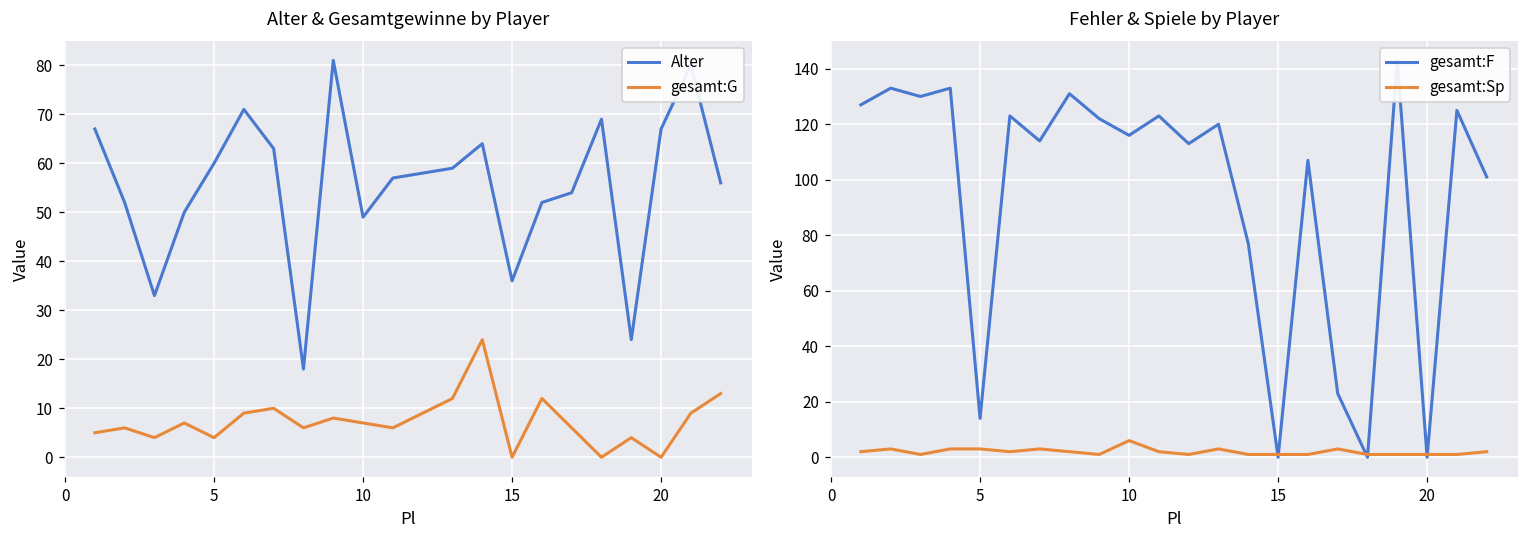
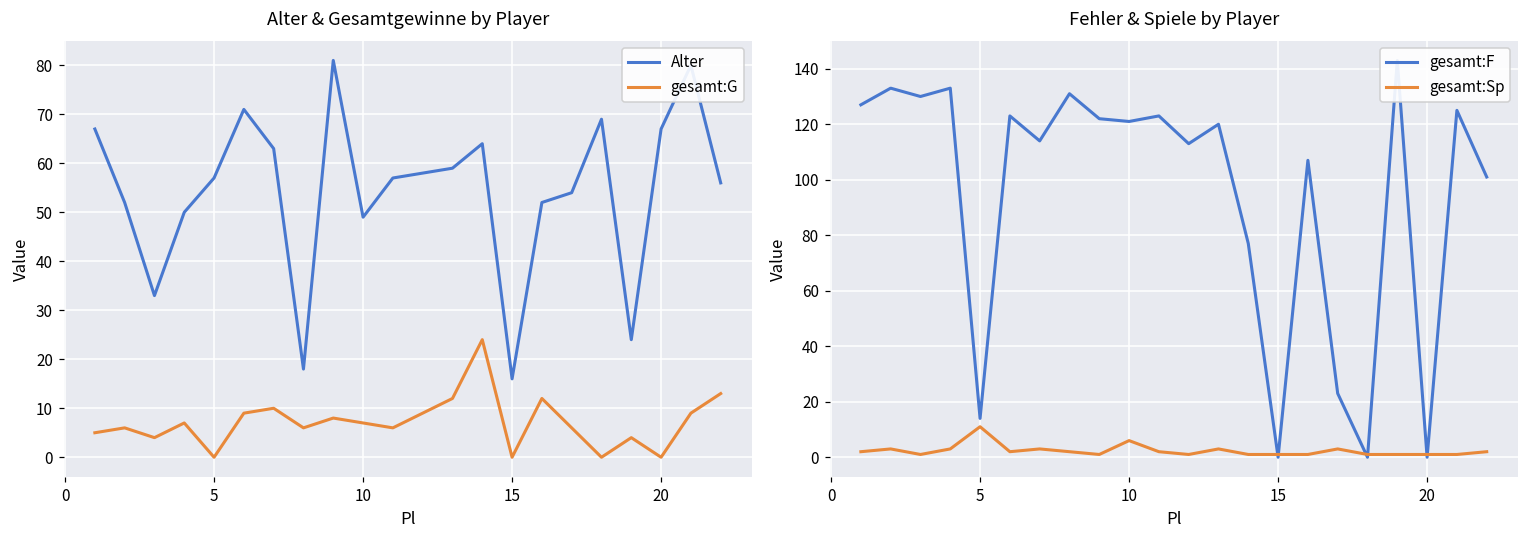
Alter & Gesamtgewinne by Player, Alter, 5: 60 -> 57
Alter & Gesamtgewinne by Player, gesamt:G, 5: 4 -> 0
Alter & Gesamtgewinne by Player, Alter, 15: 36 -> 16
Fehler & Spiele by Player, gesamt:Sp, 5: 3 -> 11
Fehler & Spiele by Player, gesamt:F, 10: 116 -> 121
